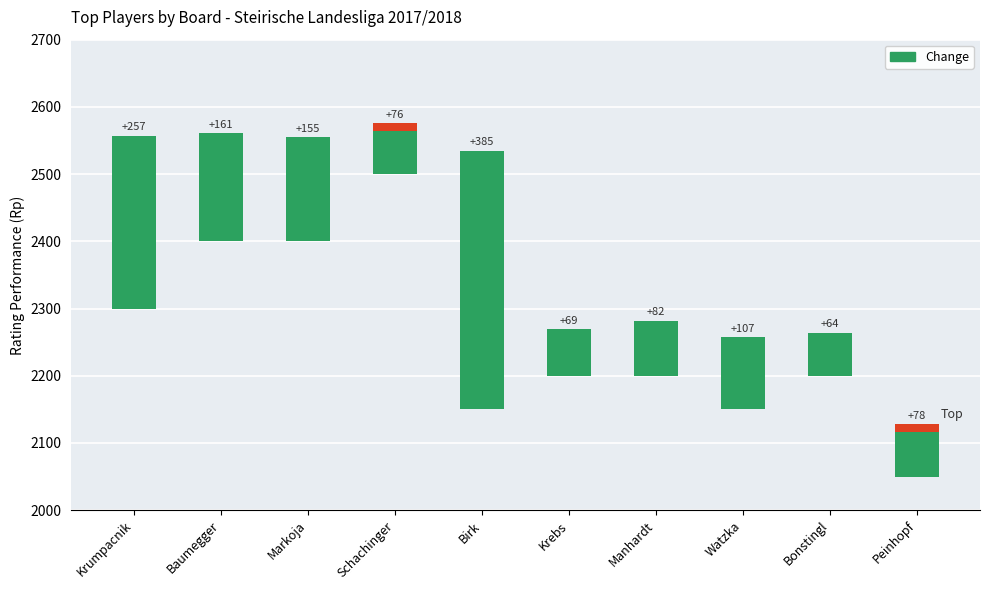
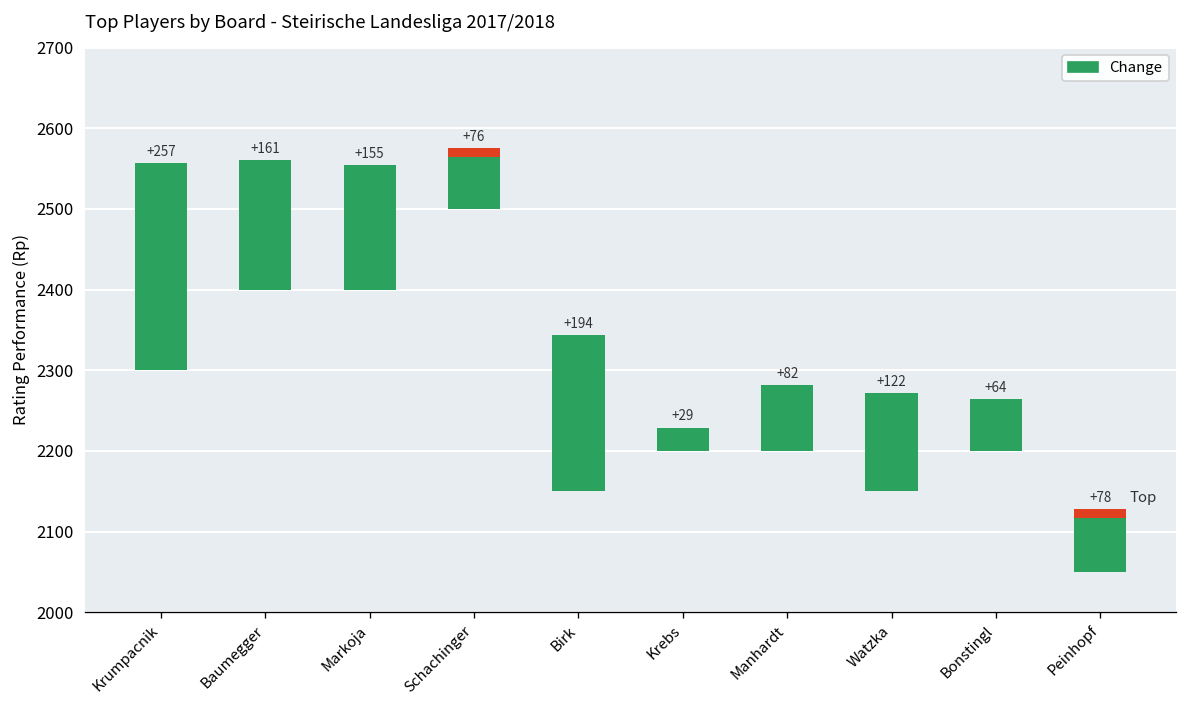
Change, Birk: +385 -> +194
Change, Krebs: +69 -> +29
Change, Watzka: +107 -> +122
